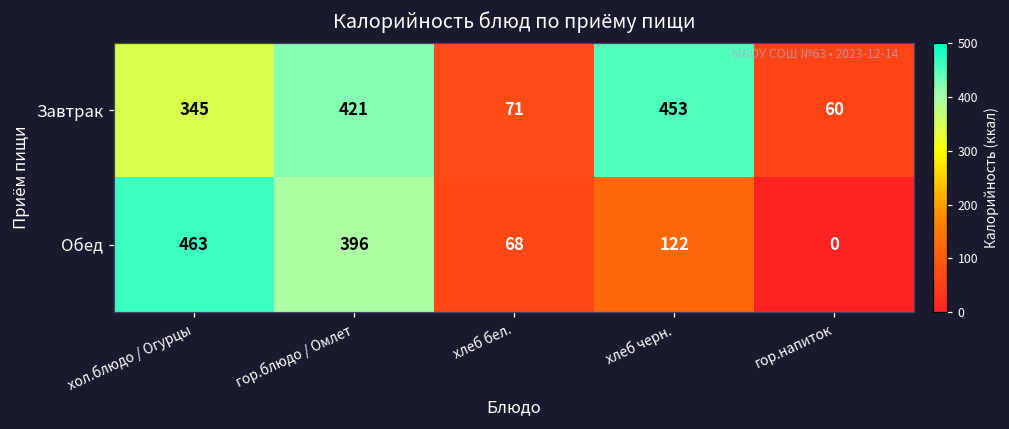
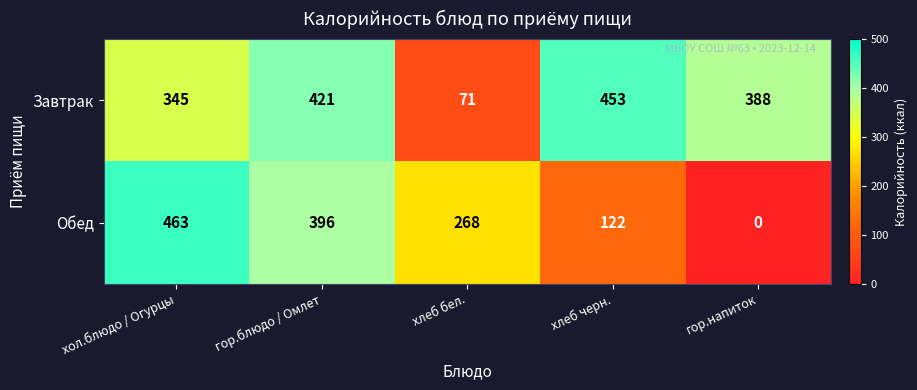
Завтрак, гор.напиток: 60 -> 388
Обед, хлеб бел.: 68 -> 268
